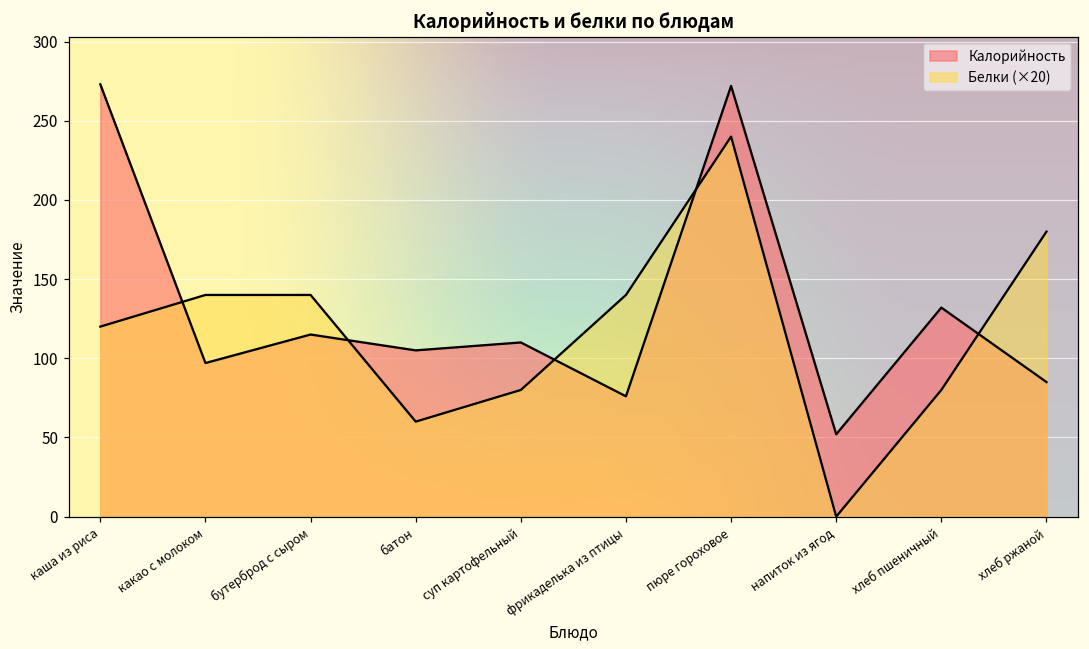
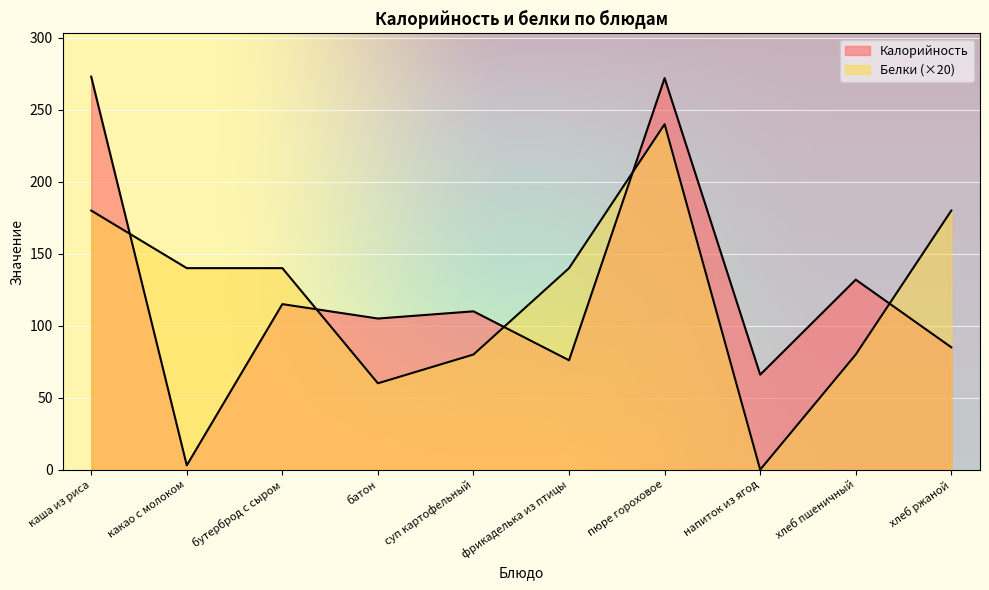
Белки (×20), каша из риса: 120 -> 180
Калорийность, какао с молоком: 97 -> 3
Калорийность, напиток из ягод: 52 -> 66
